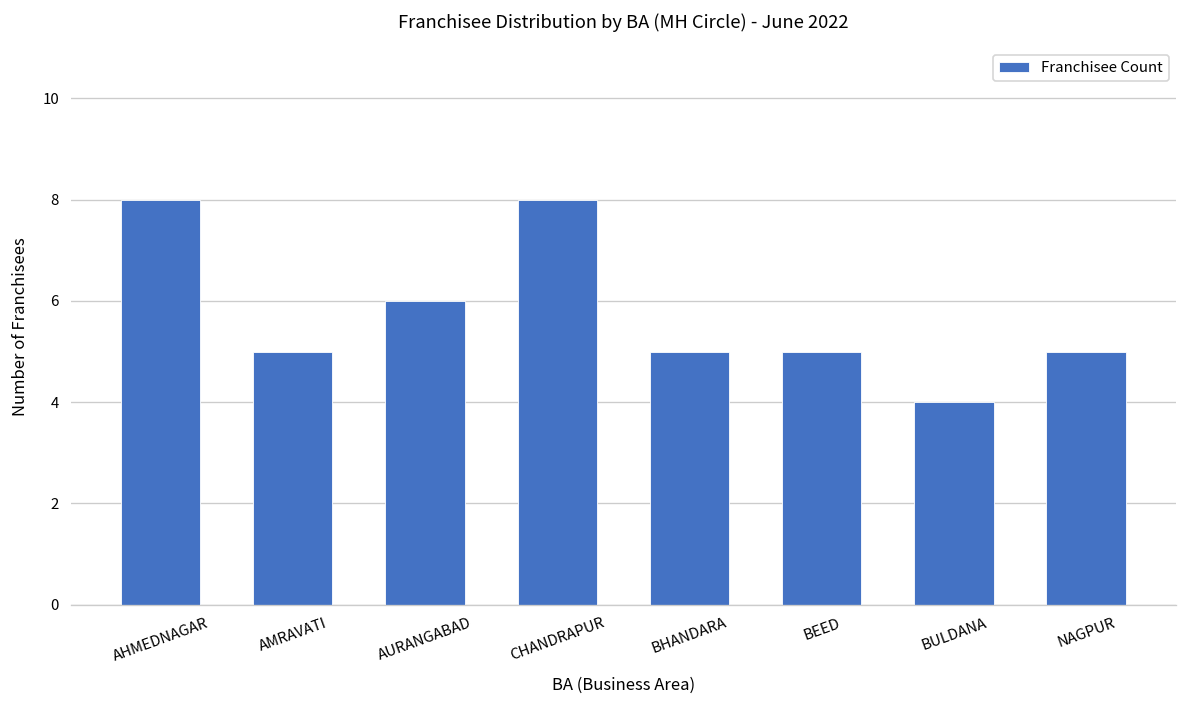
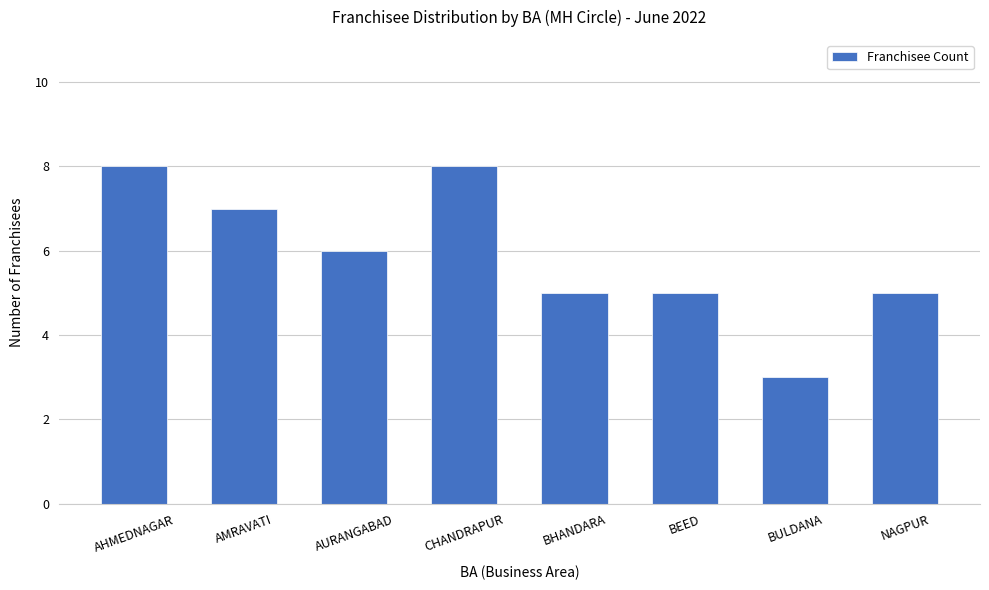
AMRAVATI: 5 -> 7
BULDANA: 4 -> 3
